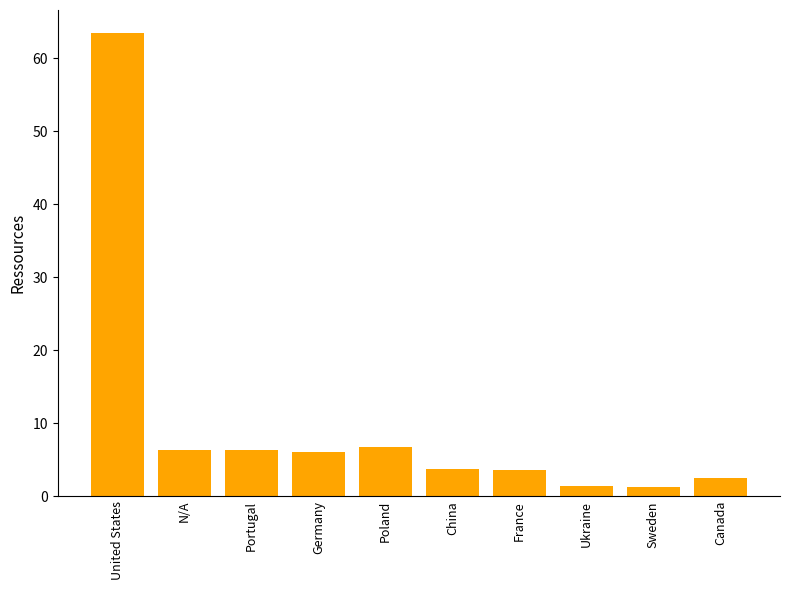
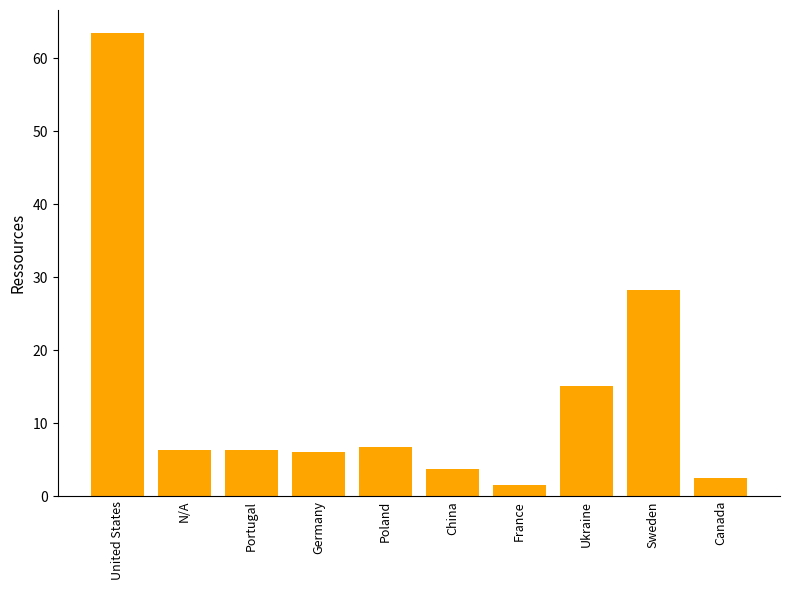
France: 4 -> 2
Ukraine: 1 -> 15
Sweden: 1 -> 28
